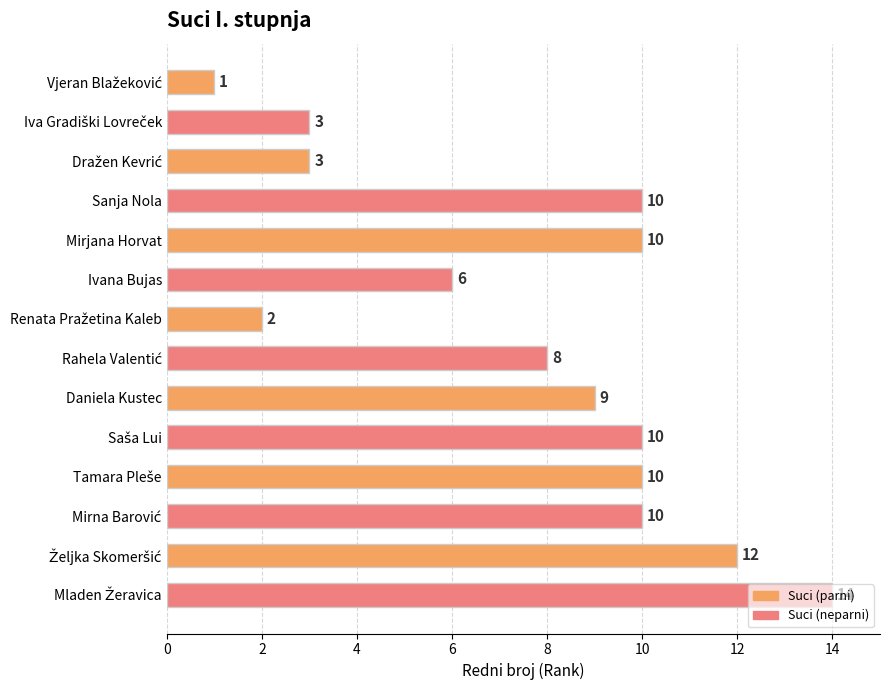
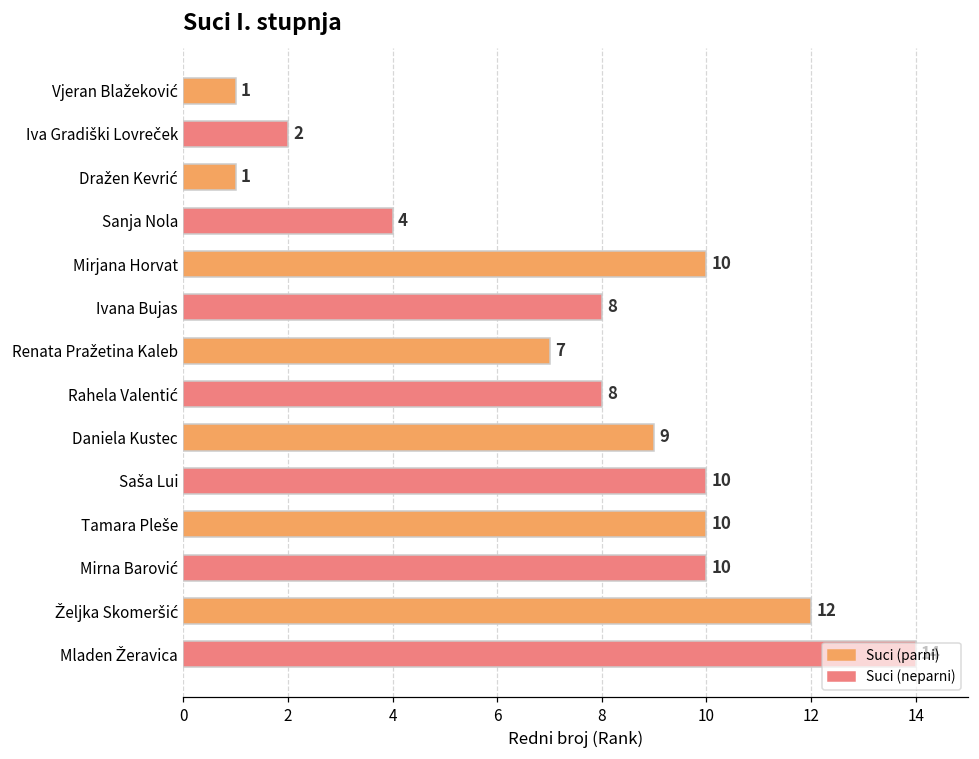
Iva Gradiški Lovreček: 3 -> 2
Dražen Kevrić: 3 -> 1
Sanja Nola: 10 -> 4
Ivana Bujas: 6 -> 8
Renata Pražetina Kaleb: 2 -> 7
